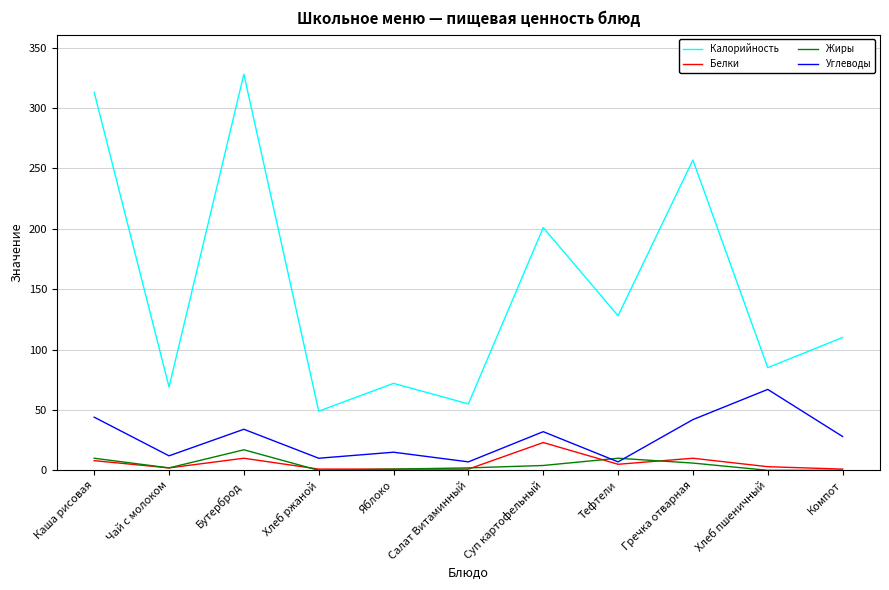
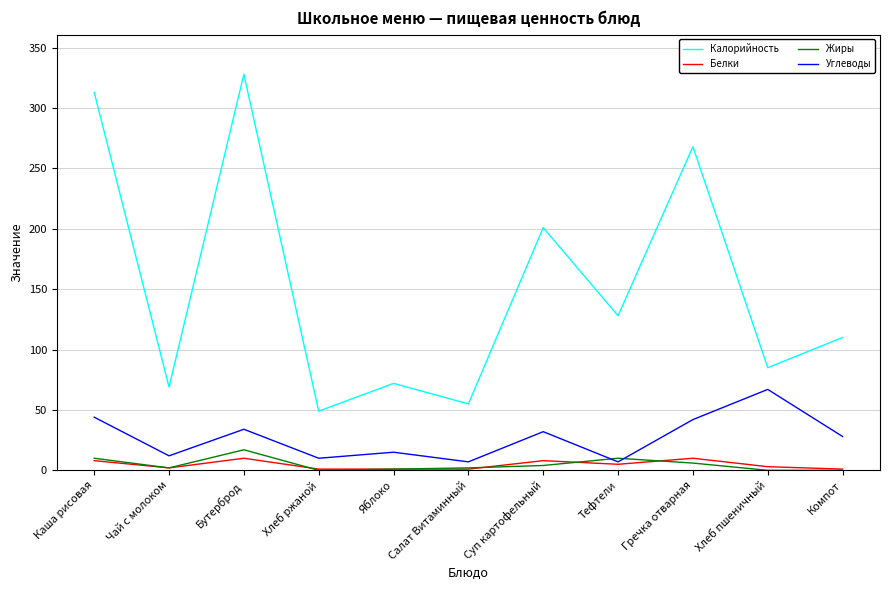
Белки, Суп картофельный: 23 -> 8
Калорийность, Гречка отварная: 257 -> 268
